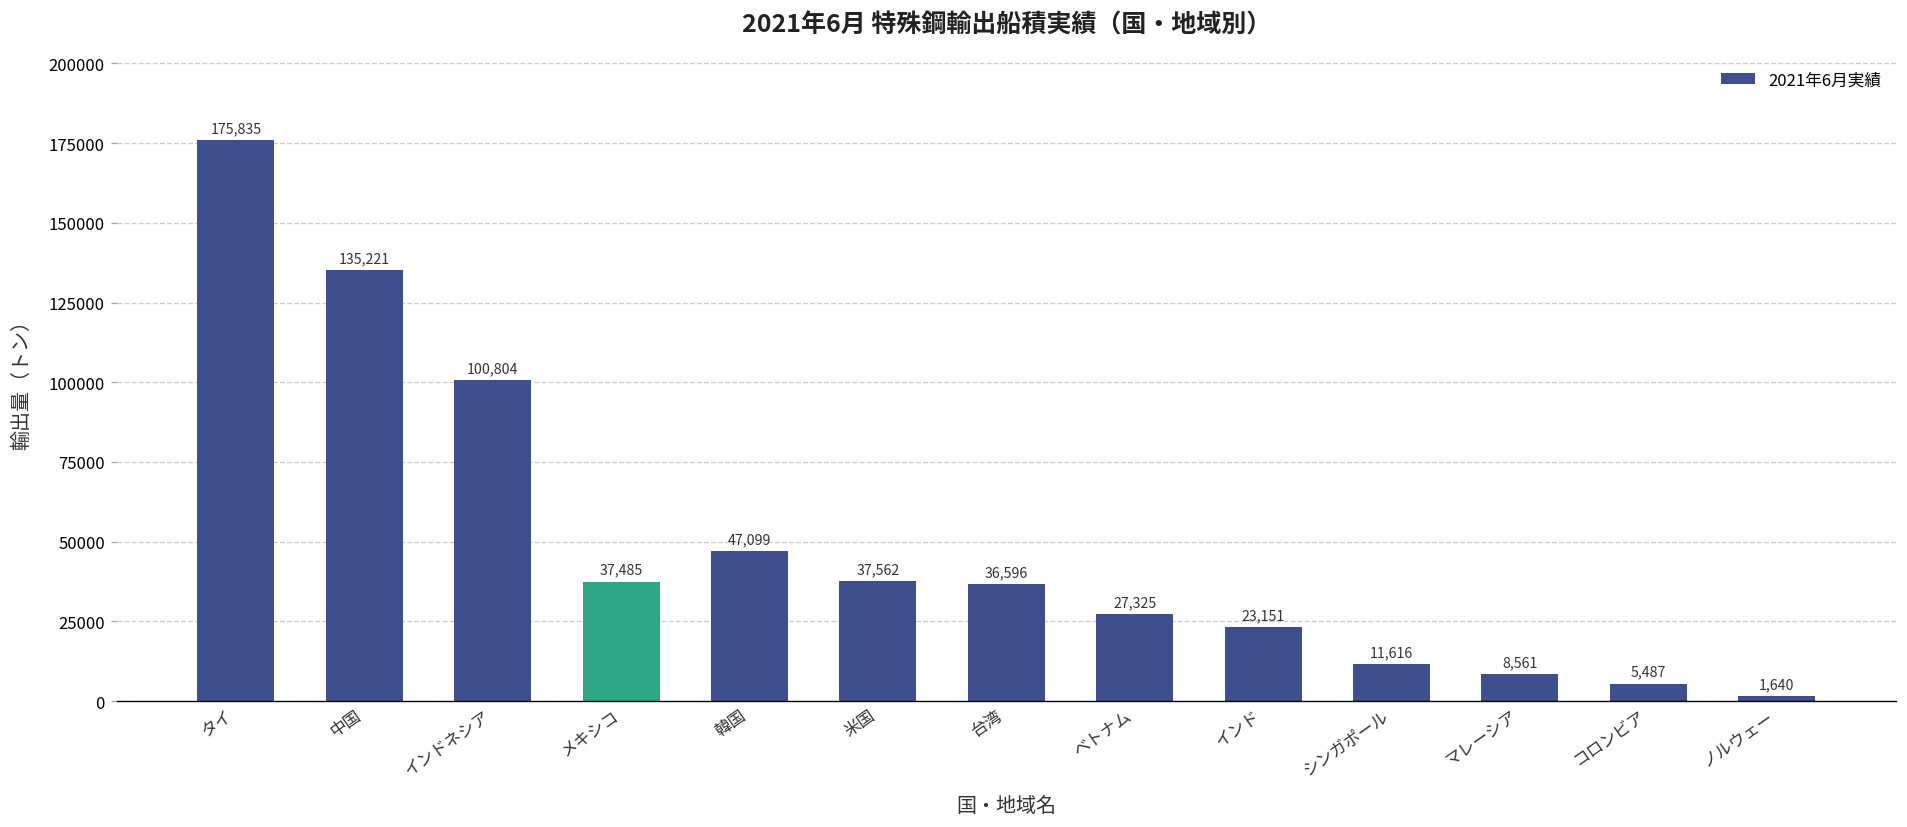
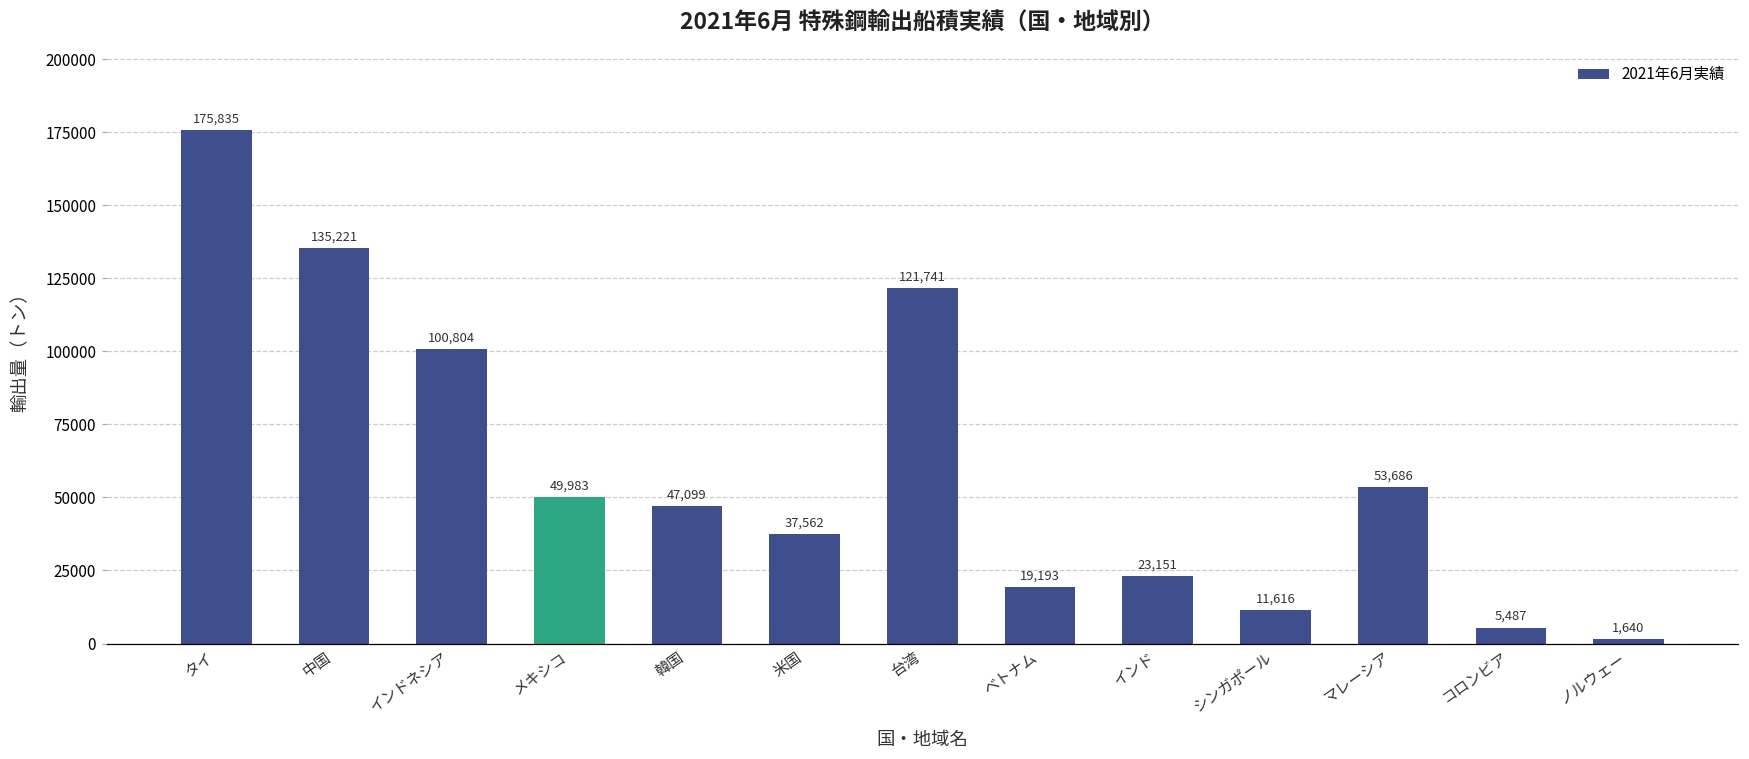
メキシコ: 37,485 -> 49,983
台湾: 36,596 -> 121,741
ベトナム: 27,325 -> 19,193
マレーシア: 8,561 -> 53,686
